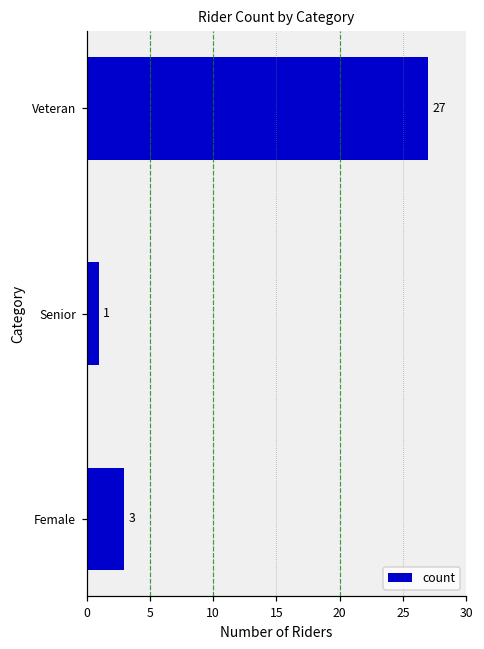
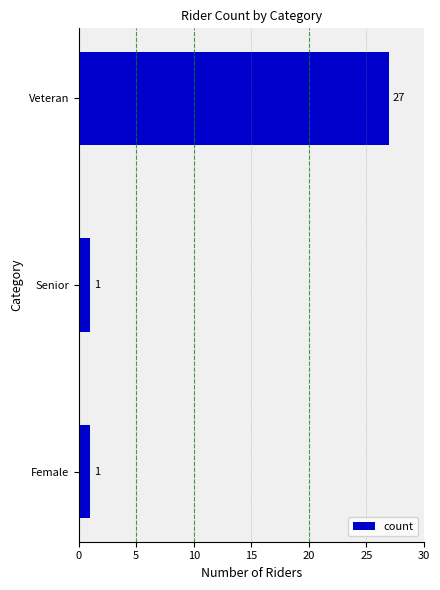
Female: 3 -> 1
